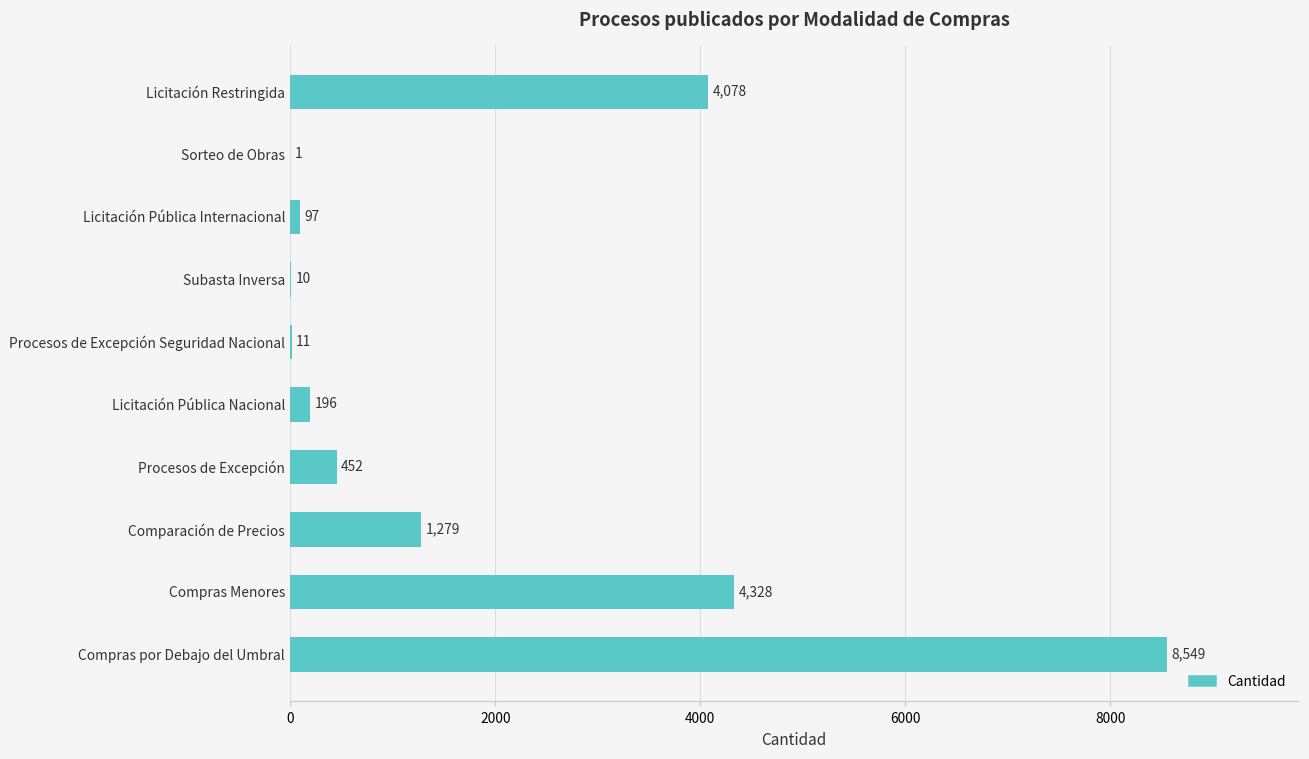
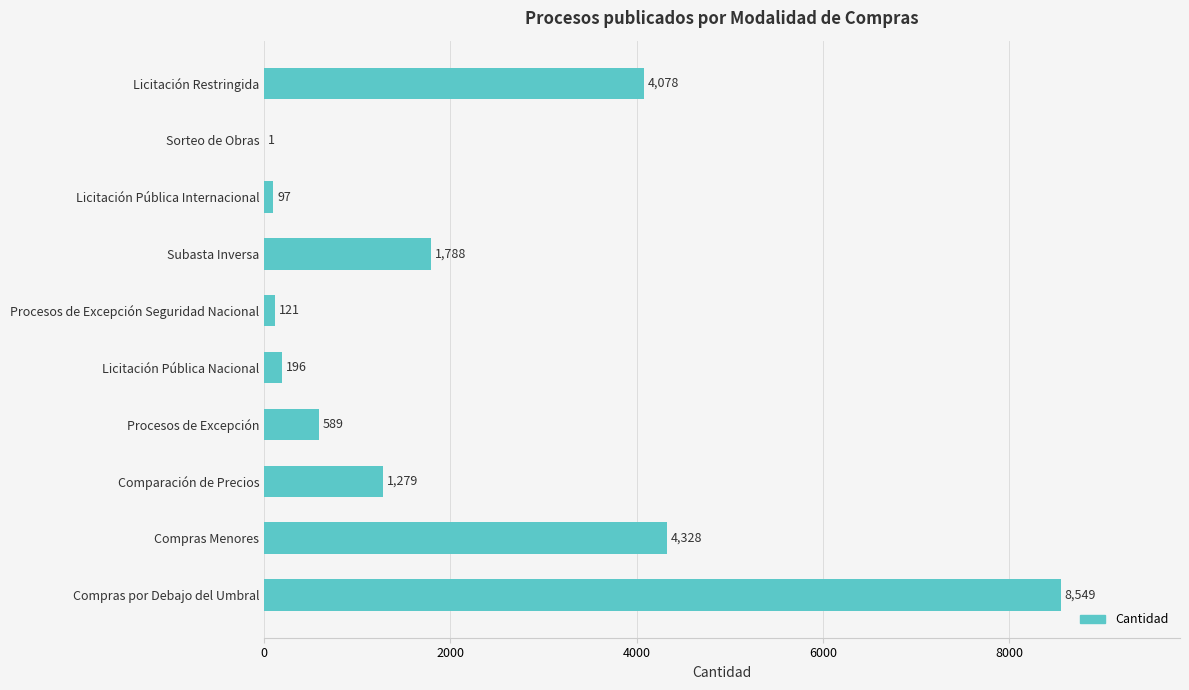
Subasta Inversa: 10 -> 1,788
Procesos de Excepción Seguridad Nacional: 11 -> 121
Procesos de Excepción: 452 -> 589
